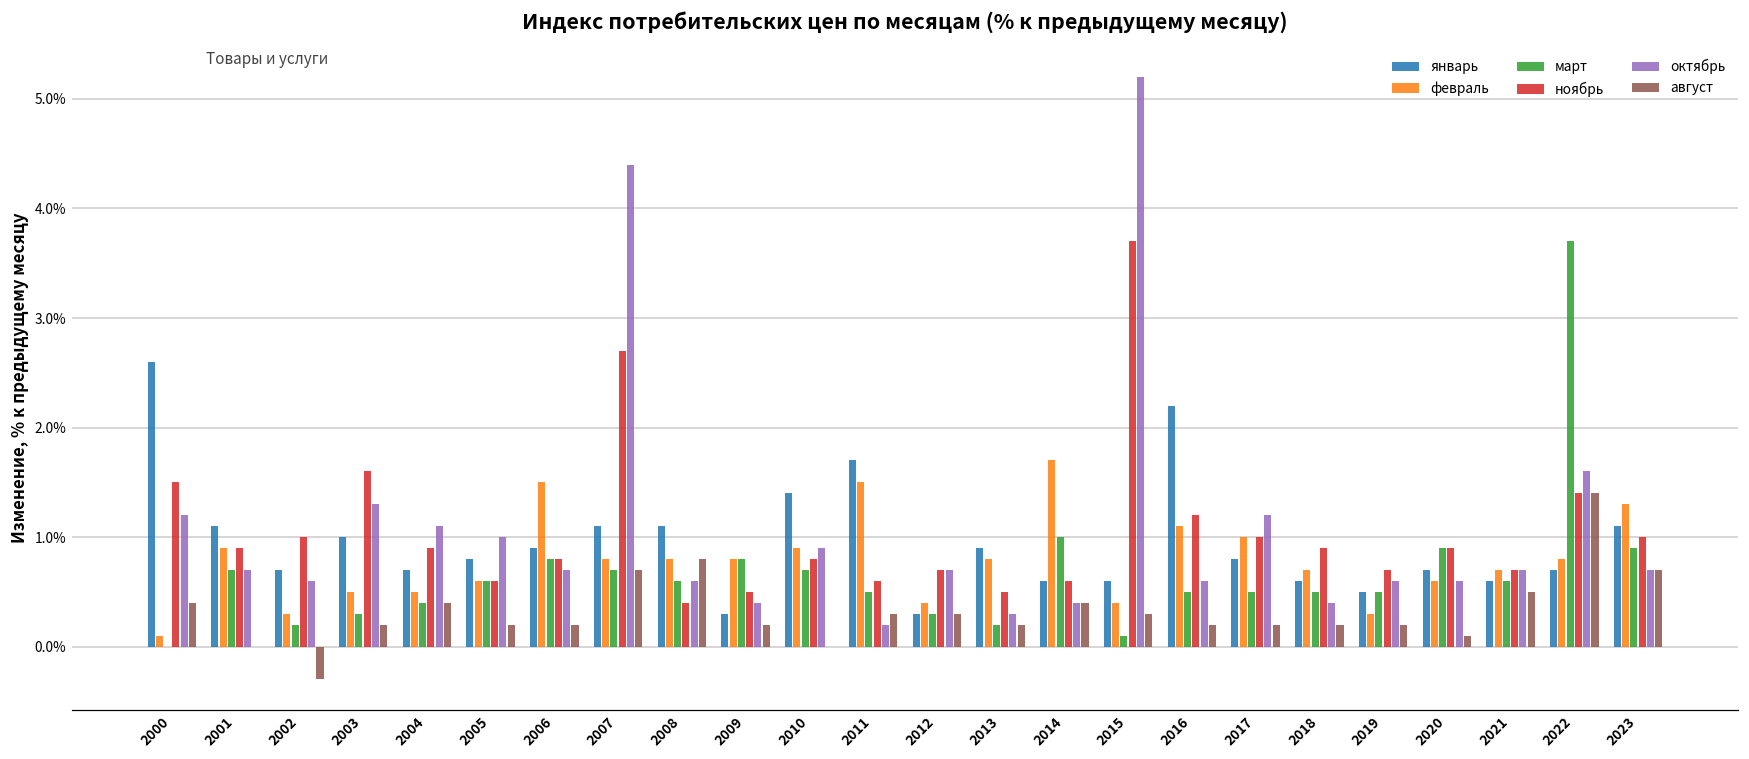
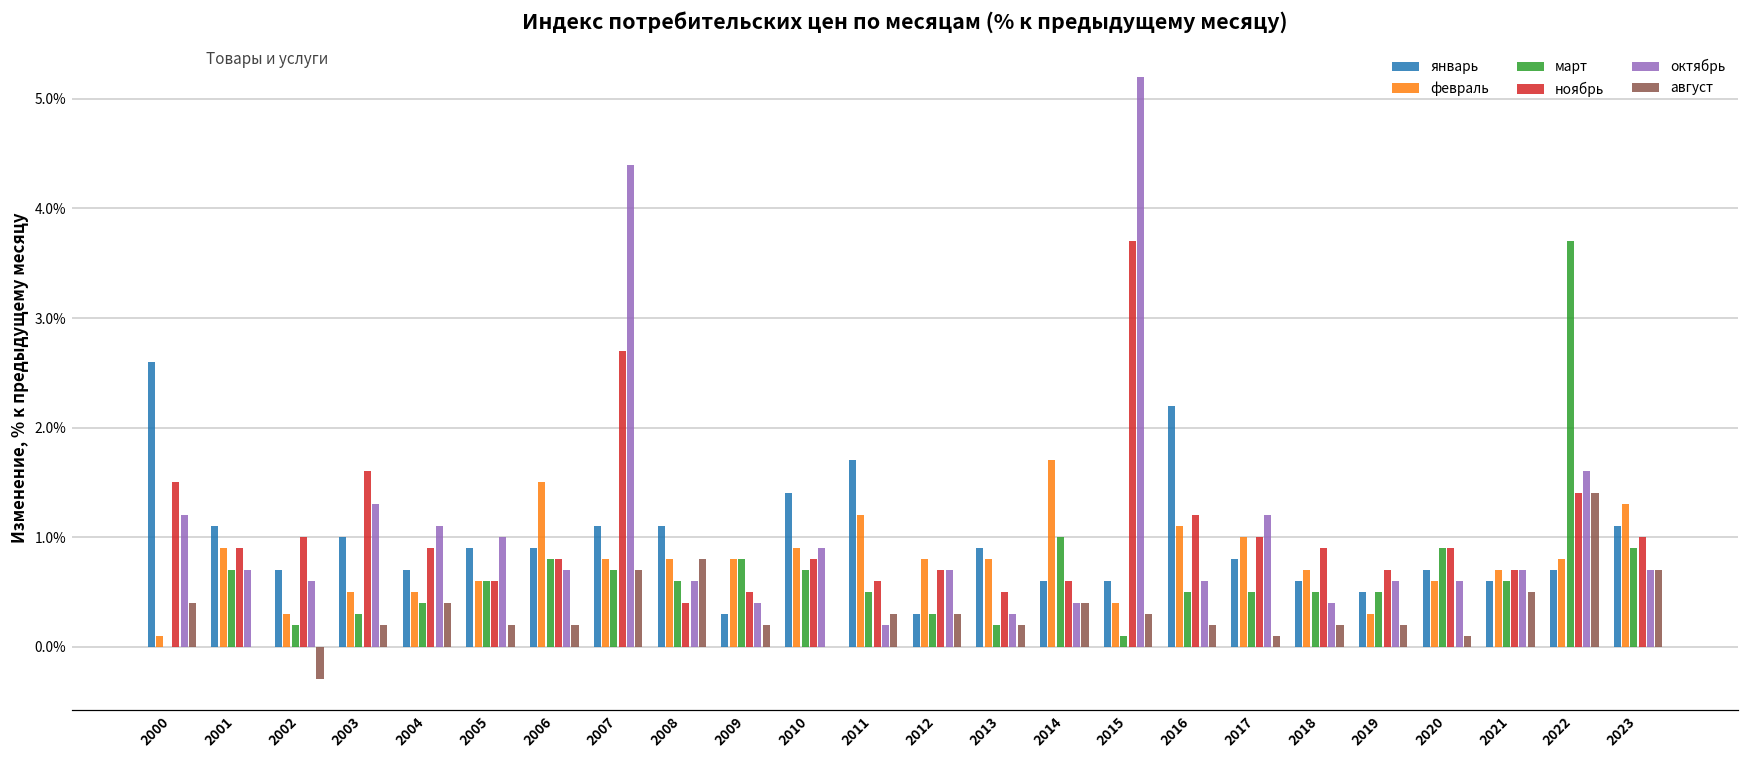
январь, 2005: 0.8% -> 0.9%
февраль, 2011: 1.5% -> 1.2%
февраль, 2012: 0.4% -> 0.8%
август, 2017: 0.2% -> 0.1%
